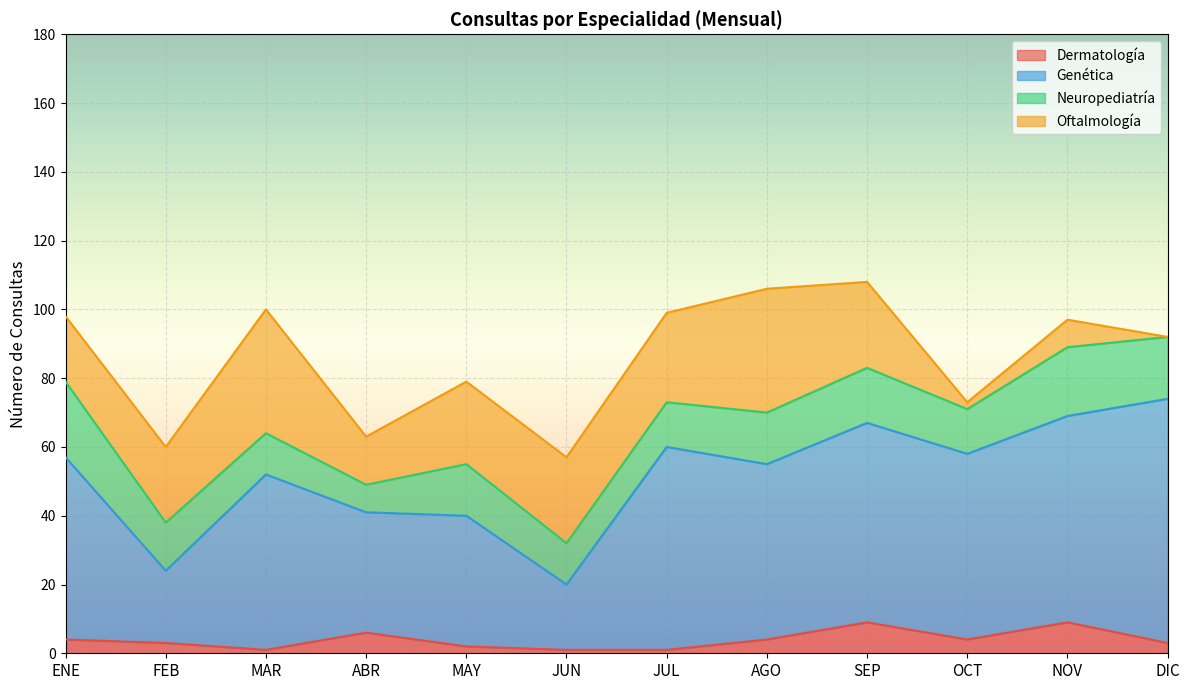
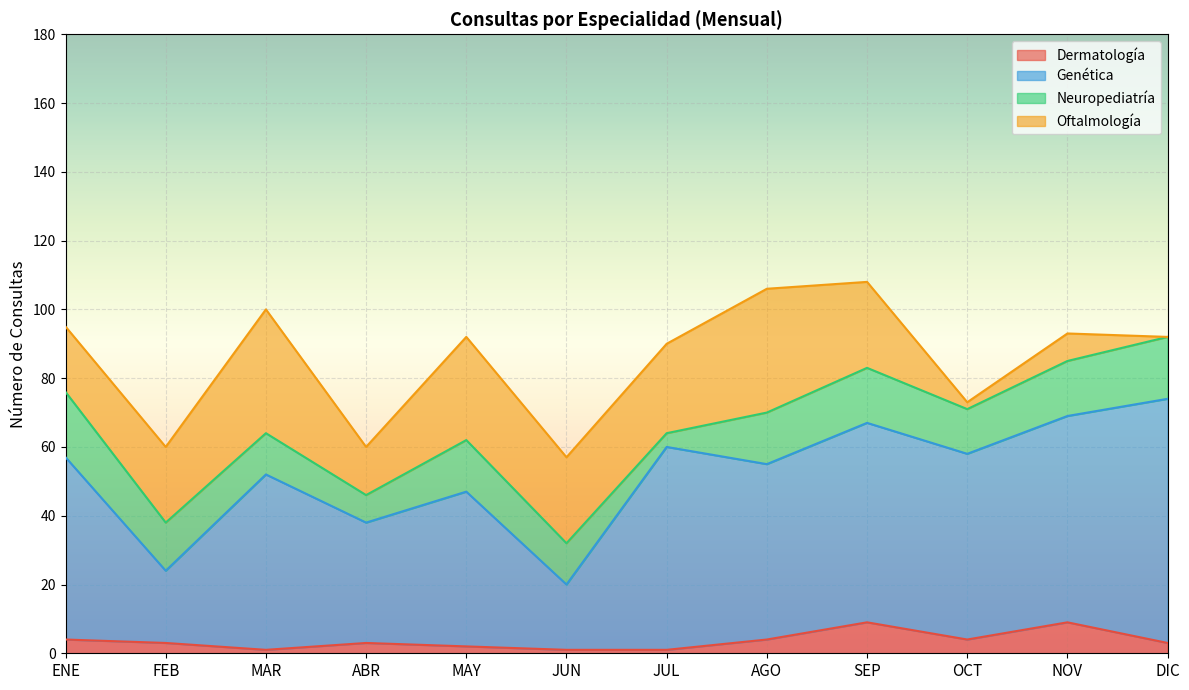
Neuropediatría, ENE: 22 -> 19
Dermatología, ABR: 6 -> 3
Genética, MAY: 38 -> 45
Oftalmología, MAY: 24 -> 30
Neuropediatría, JUL: 13 -> 4
Neuropediatría, NOV: 20 -> 16
